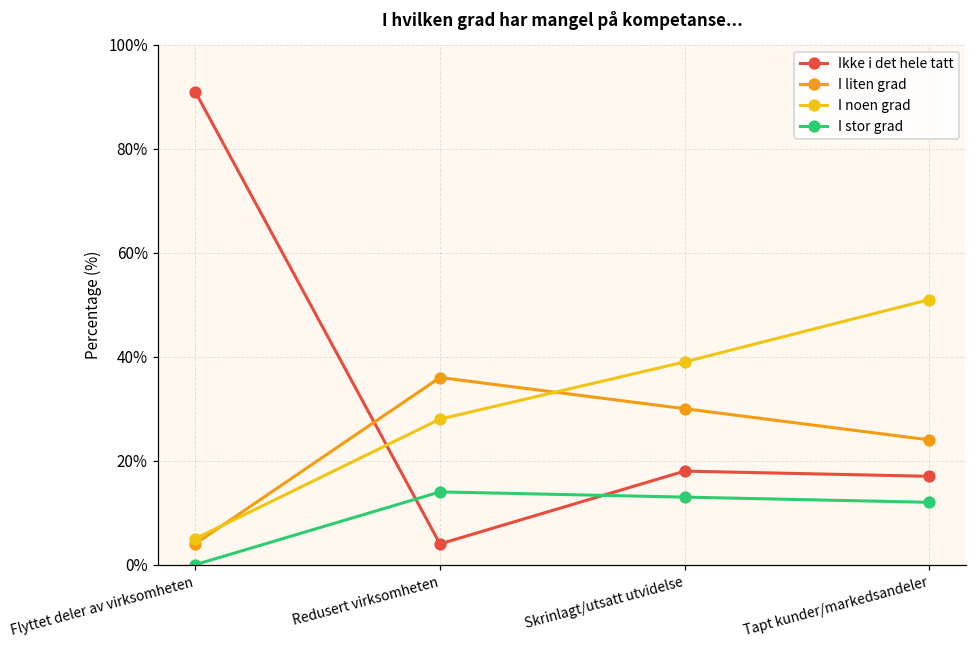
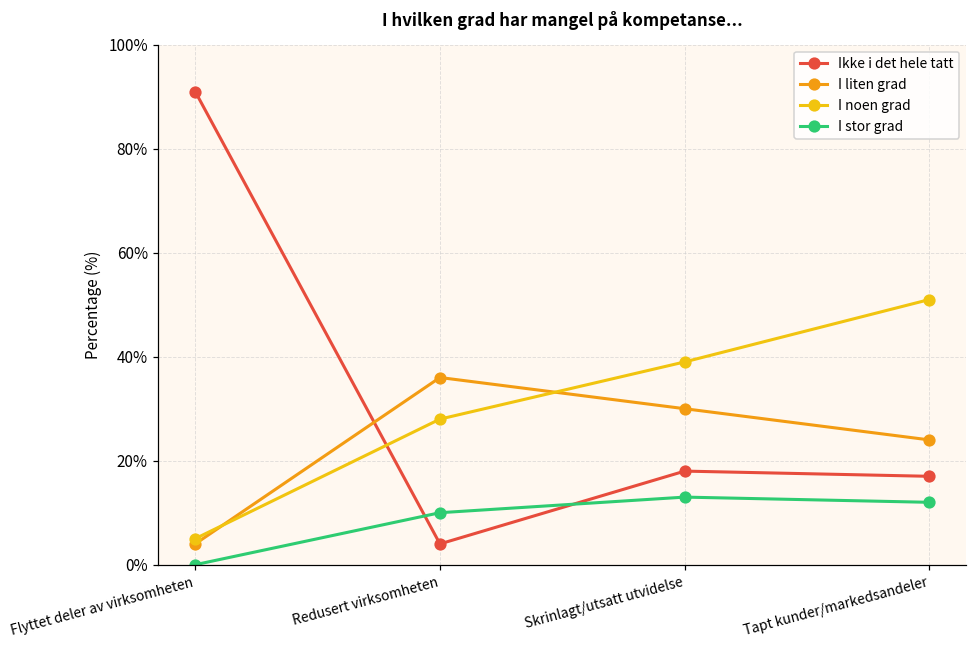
I stor grad, Redusert virksomheten: 14% -> 10%
